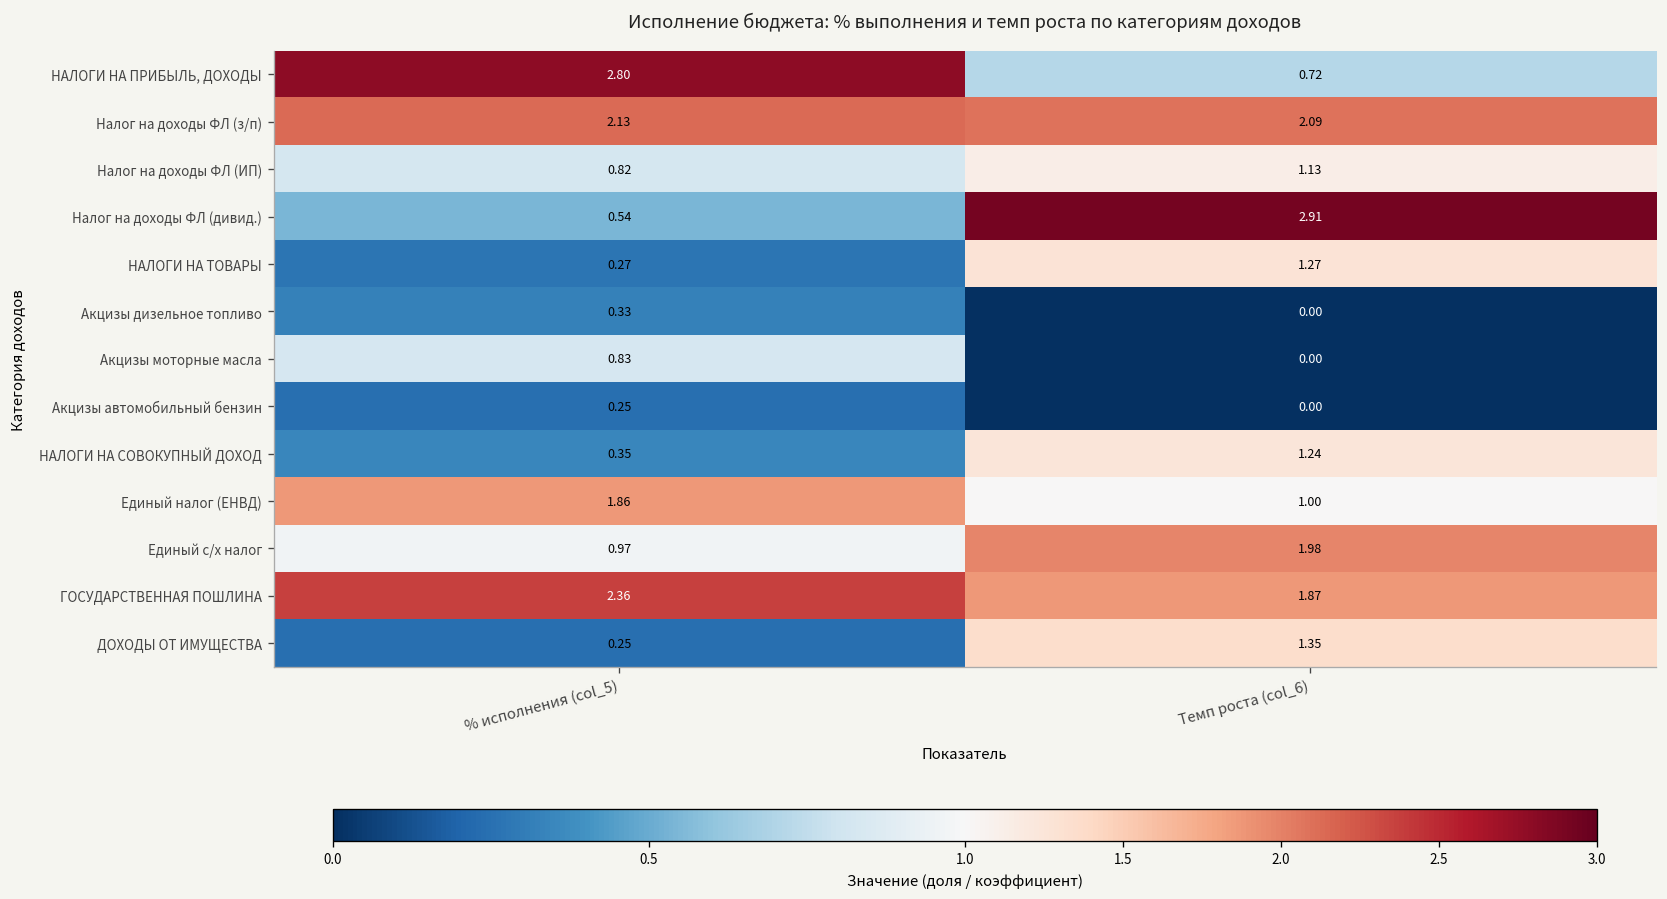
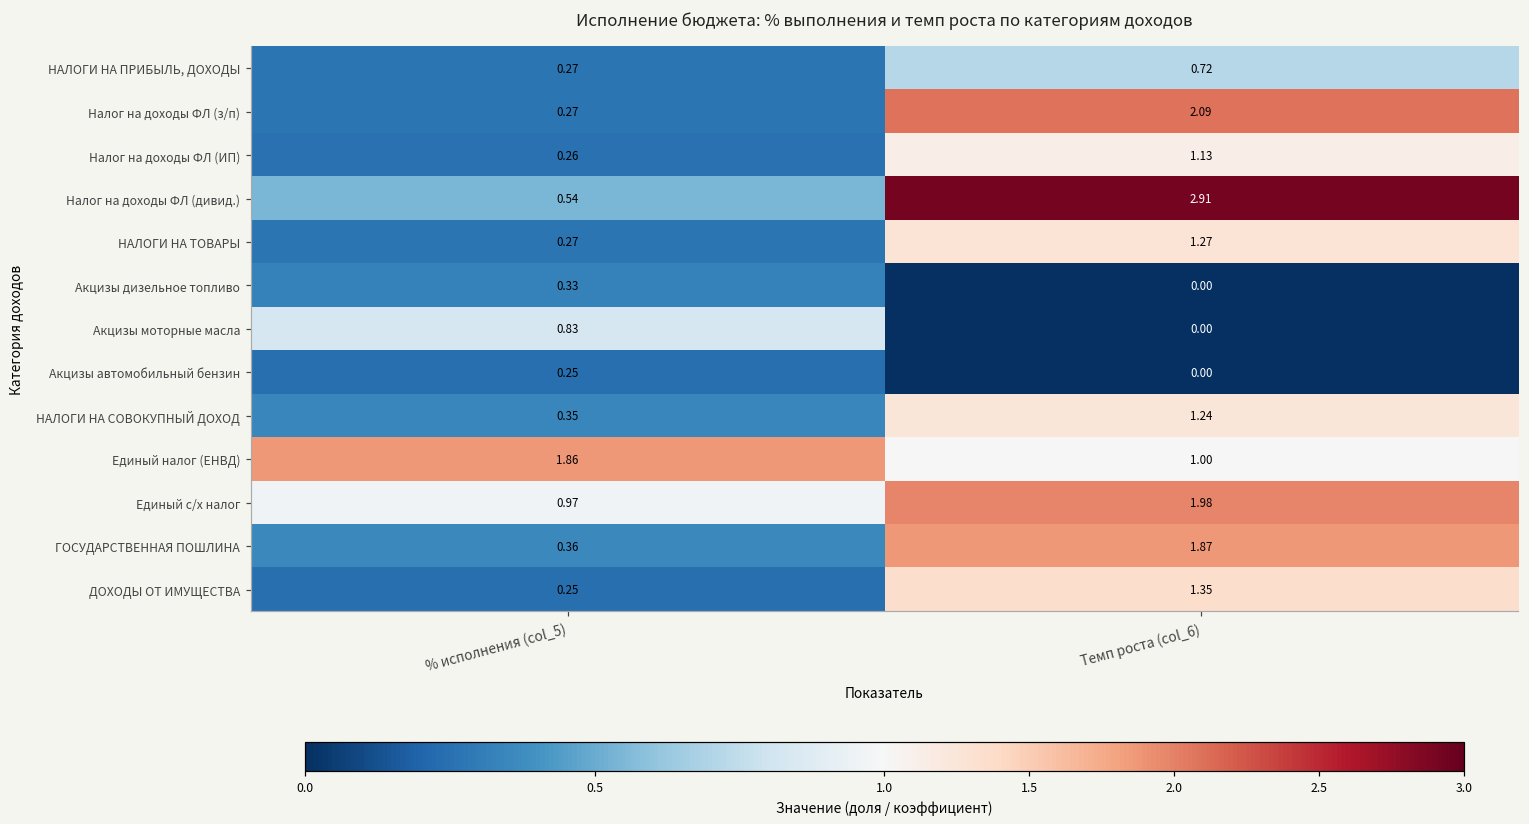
НАЛОГИ НА ПРИБЫЛЬ, ДОХОДЫ, % исполнения (col_5): 2.80 -> 0.27
Налог на доходы ФЛ (з/п), % исполнения (col_5): 2.13 -> 0.27
Налог на доходы ФЛ (ИП), % исполнения (col_5): 0.82 -> 0.26
ГОСУДАРСТВЕННАЯ ПОШЛИНА, % исполнения (col_5): 2.36 -> 0.36
